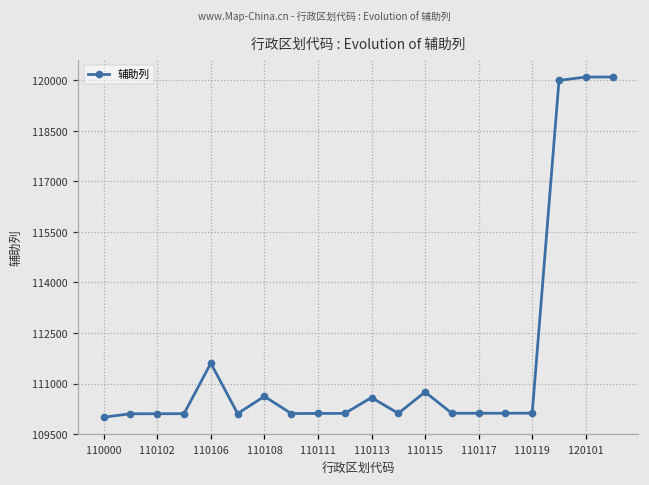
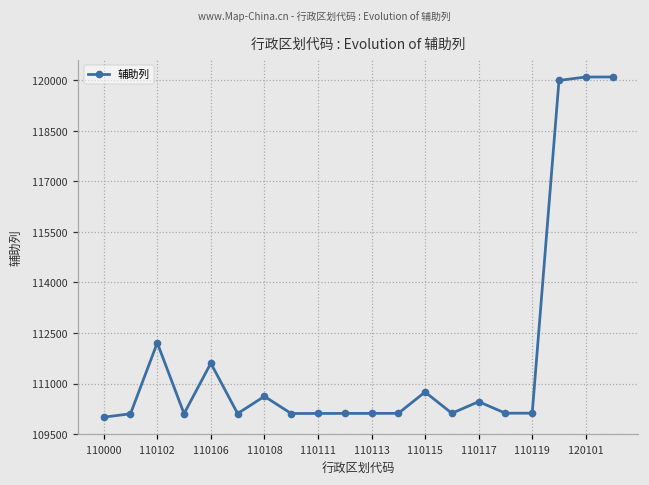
110102: 110100 -> 112200
110113: 110600 -> 110100
110117: 110100 -> 110500
